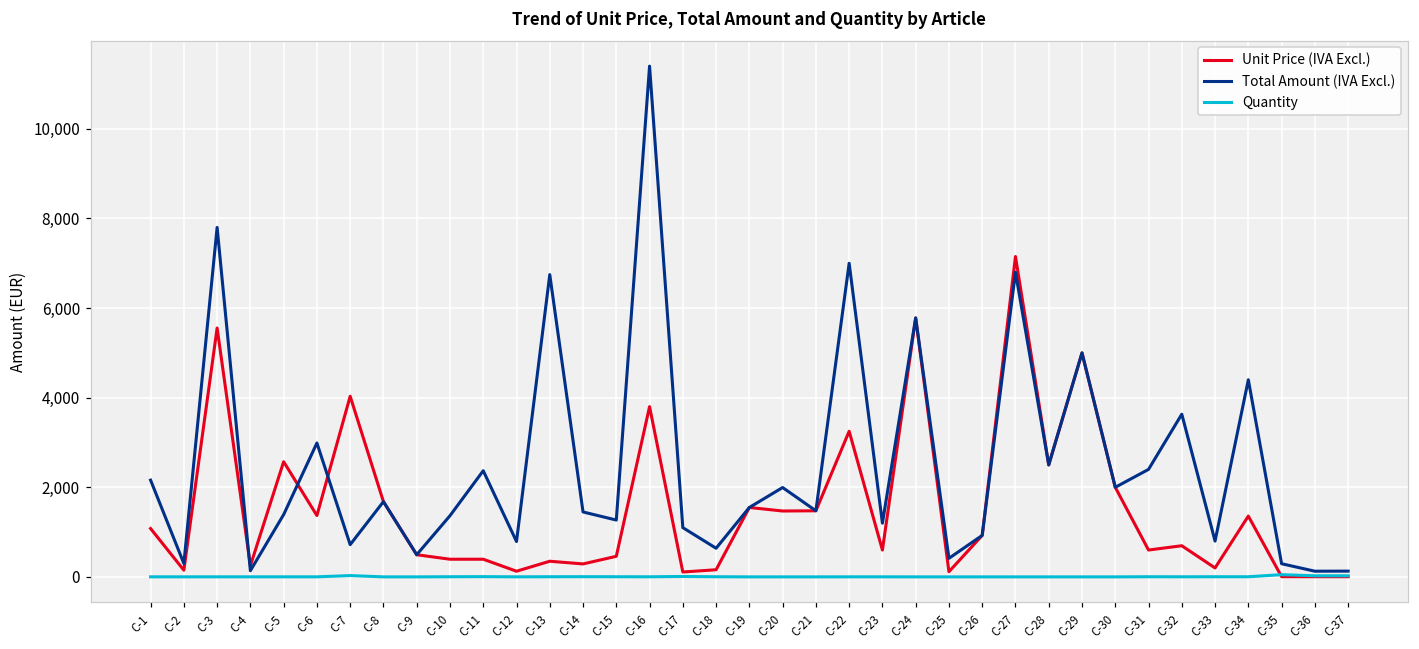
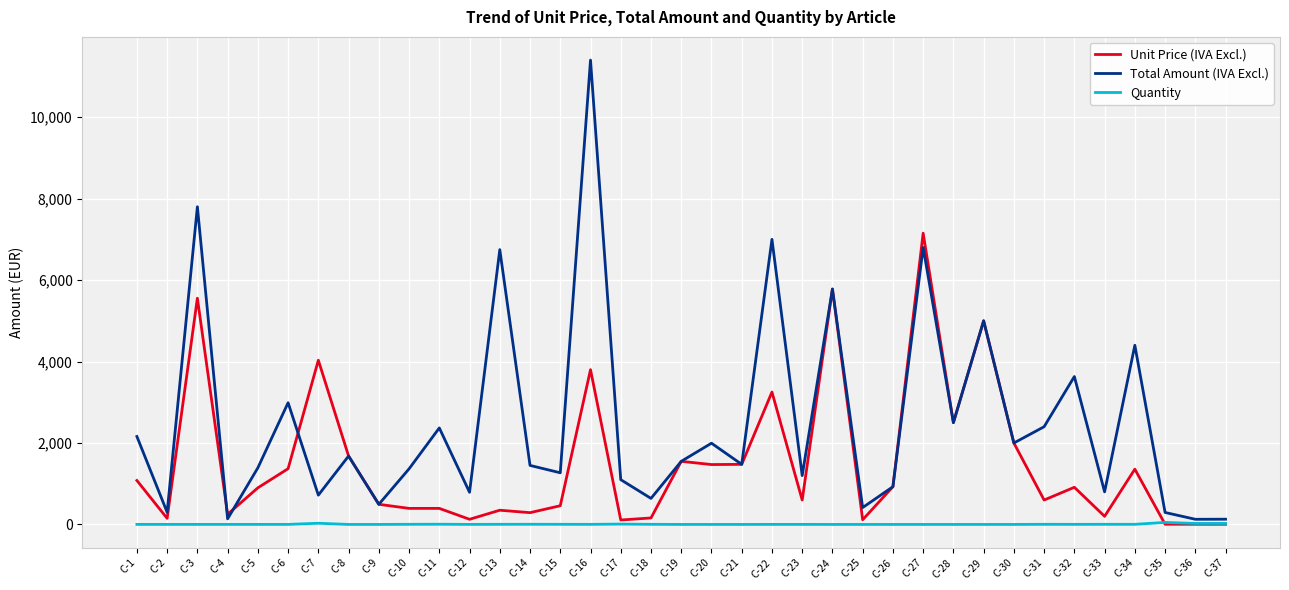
Unit Price (IVA Excl.), C-5: 2,600 -> 900
Unit Price (IVA Excl.), C-32: 700 -> 900
